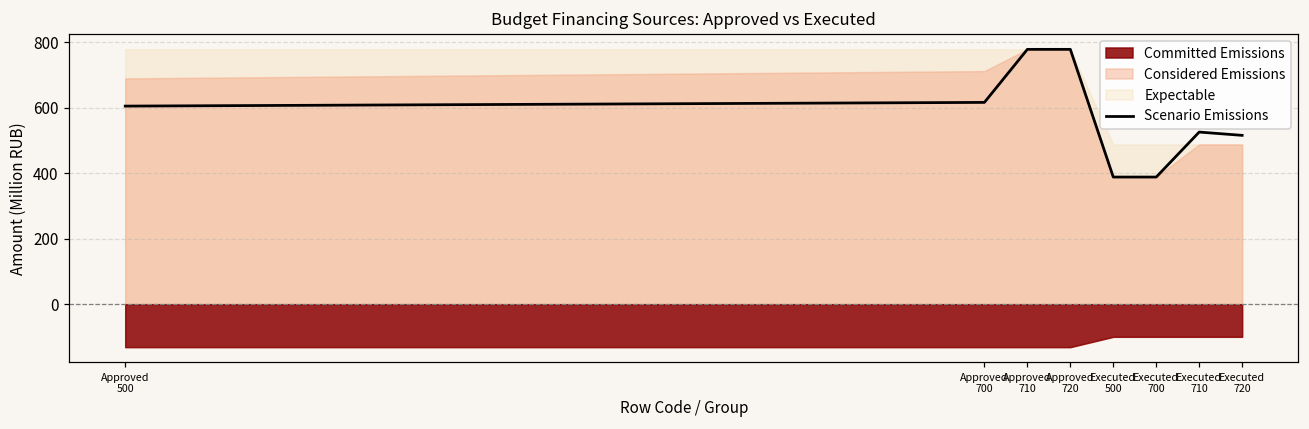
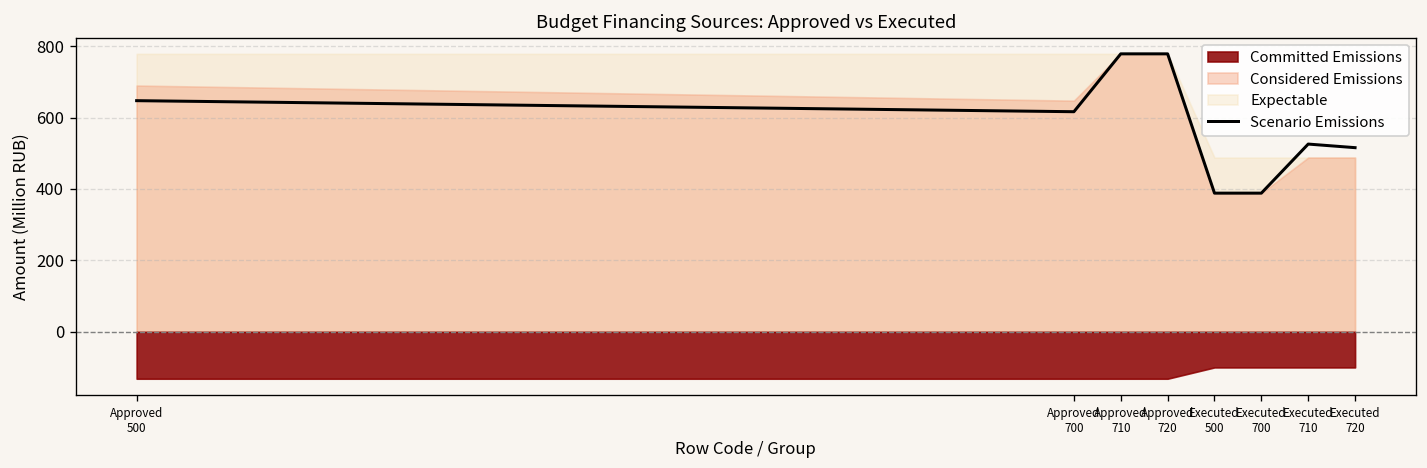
Scenario Emissions, Approved 500: 610 -> 650
Considered Emissions, Approved 700: 710 -> 650
